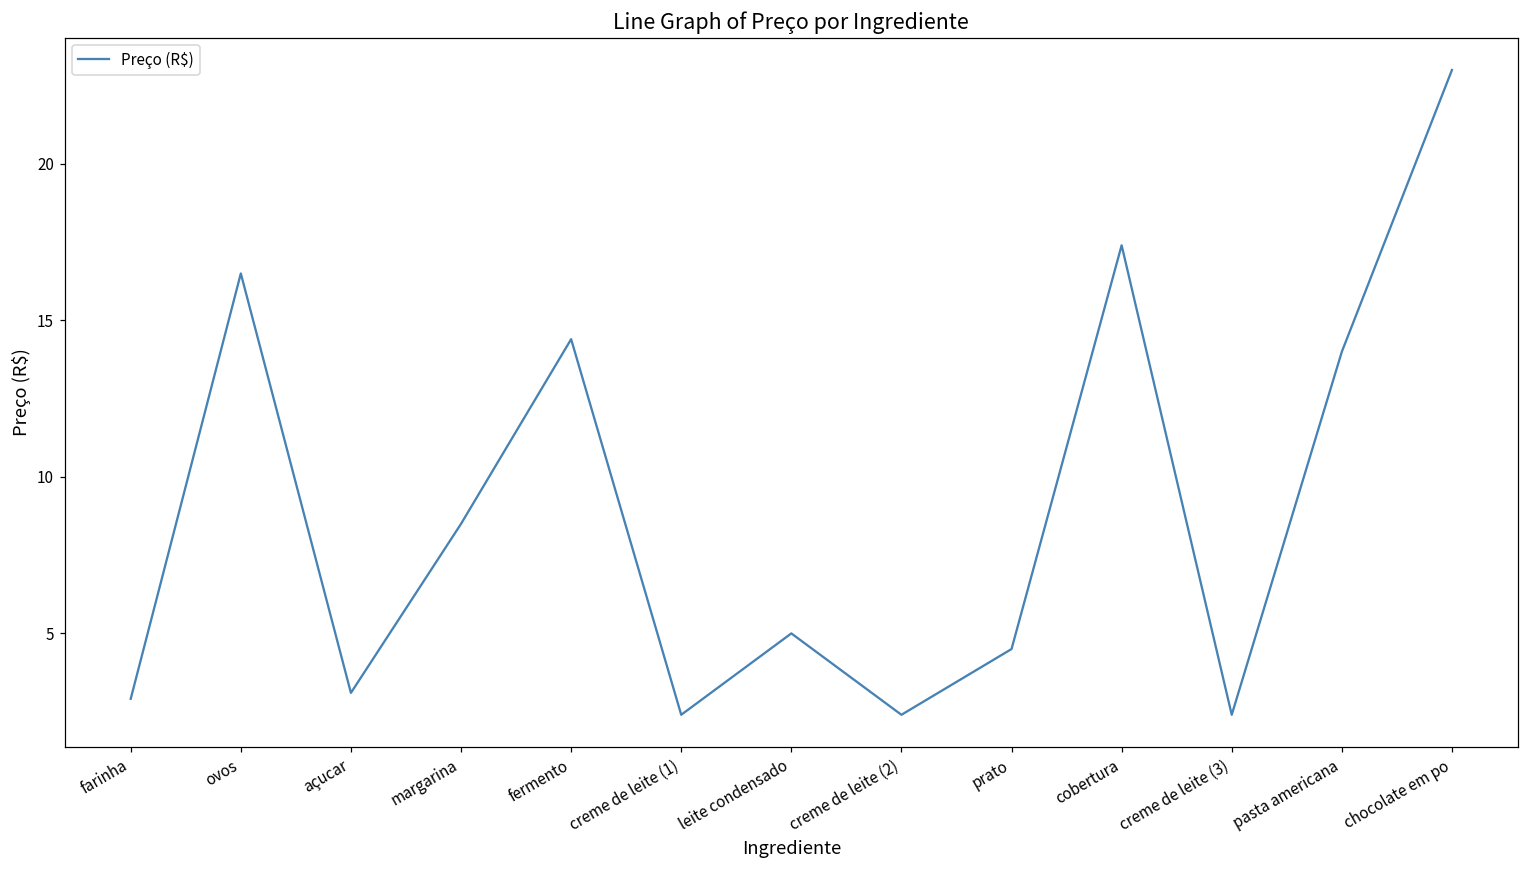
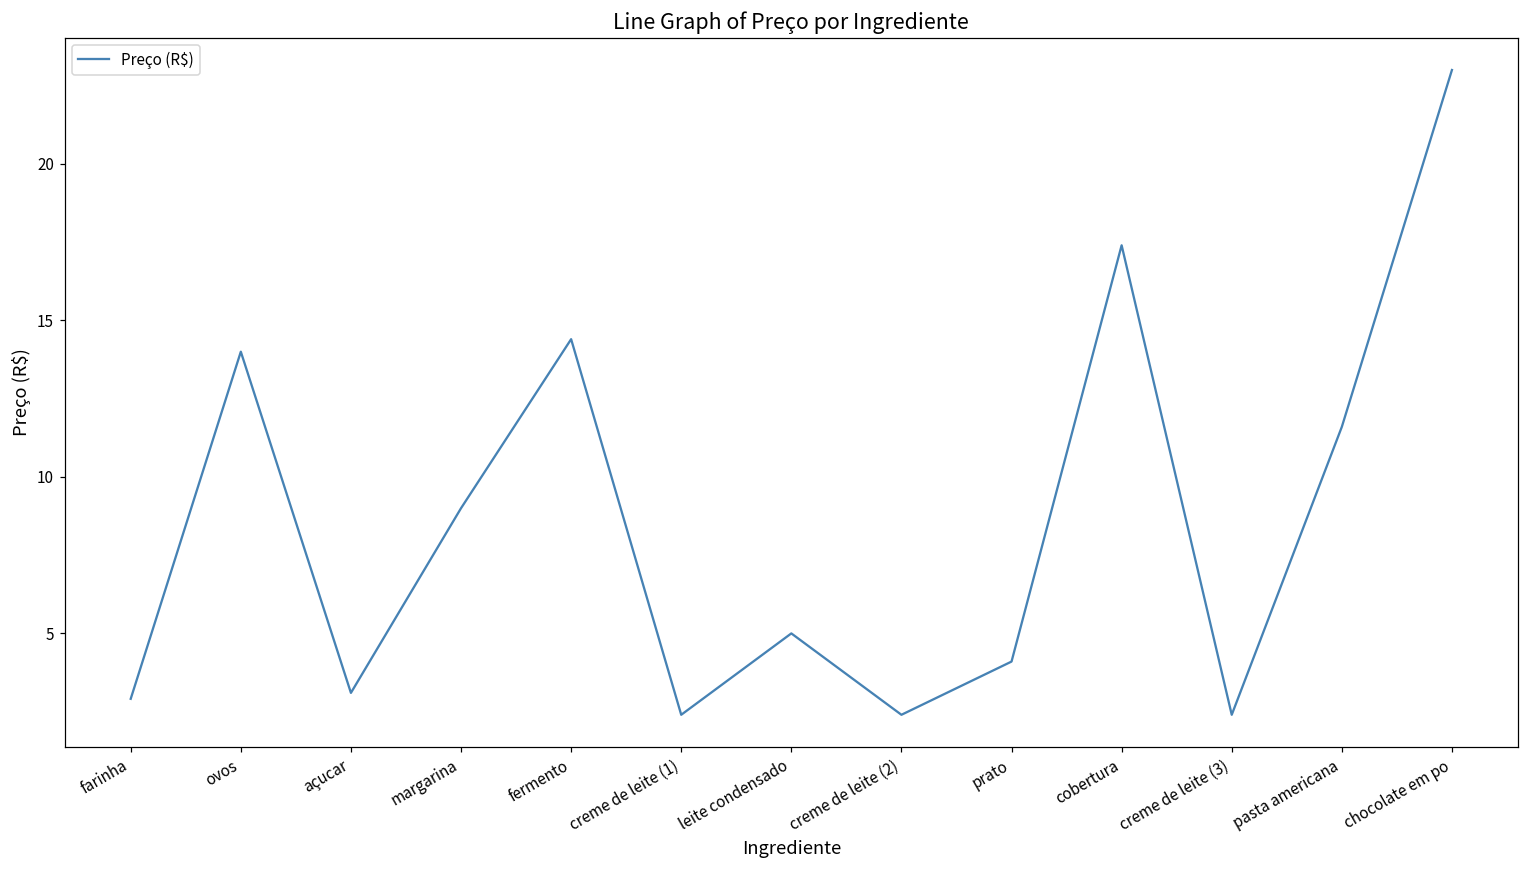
ovos: 16.5 -> 14.0
margarina: 8.5 -> 9.0
prato: 4.5 -> 4.1
pasta americana: 14.0 -> 11.6
